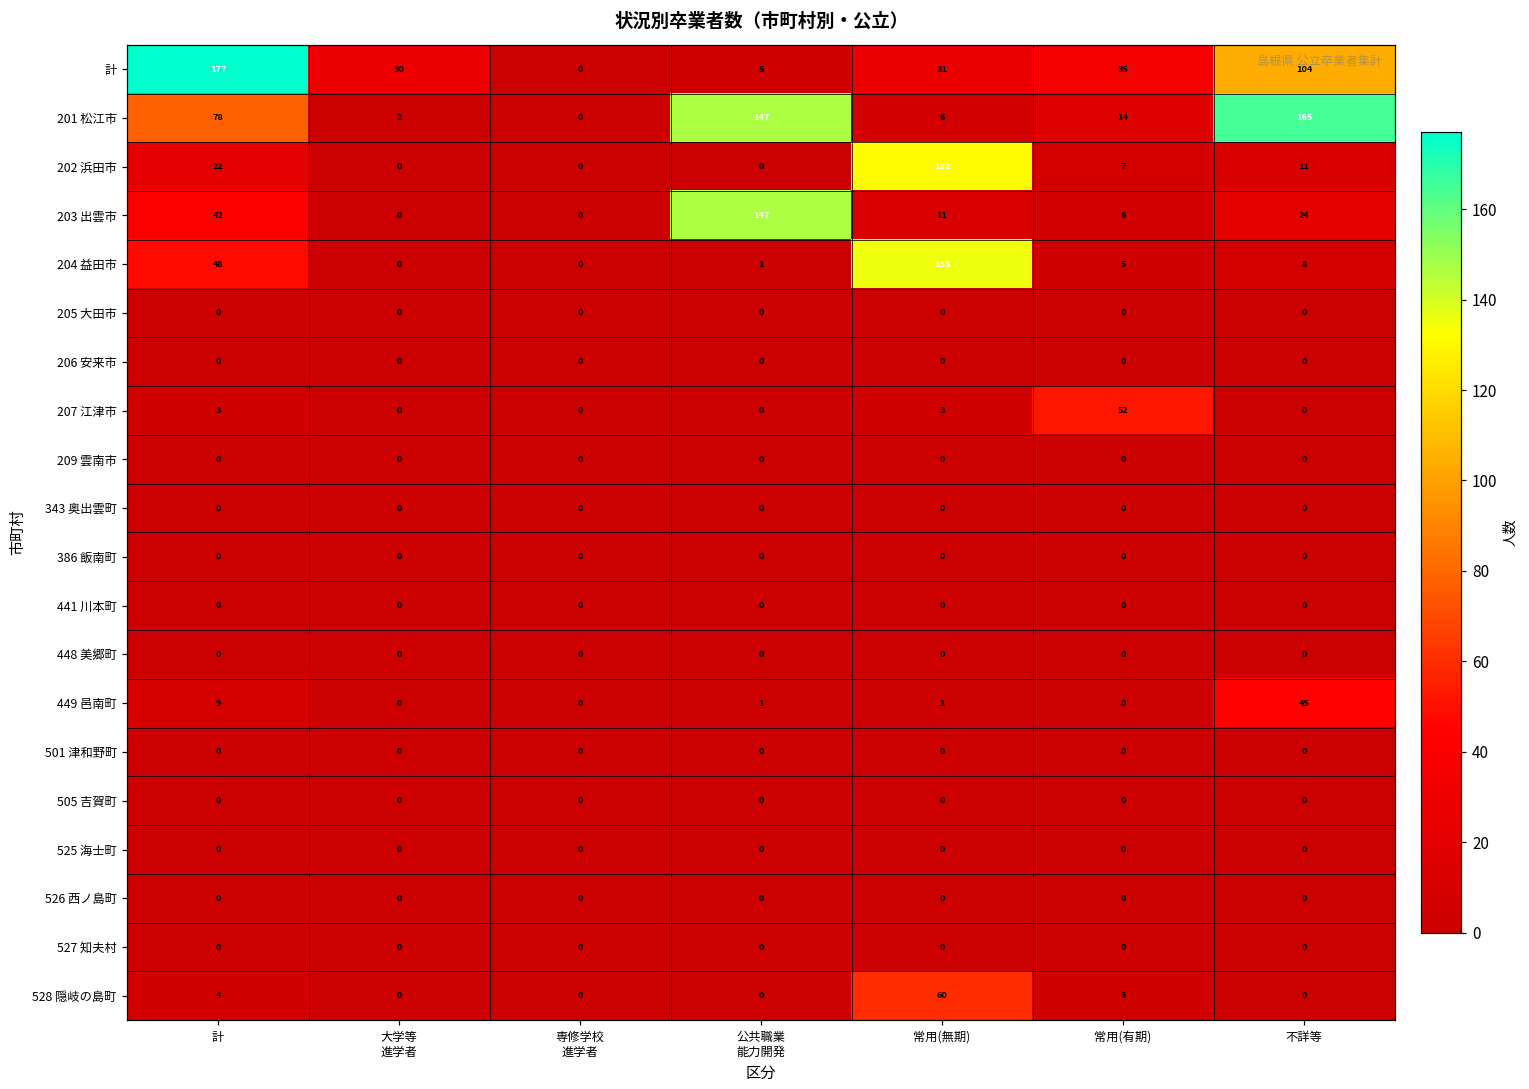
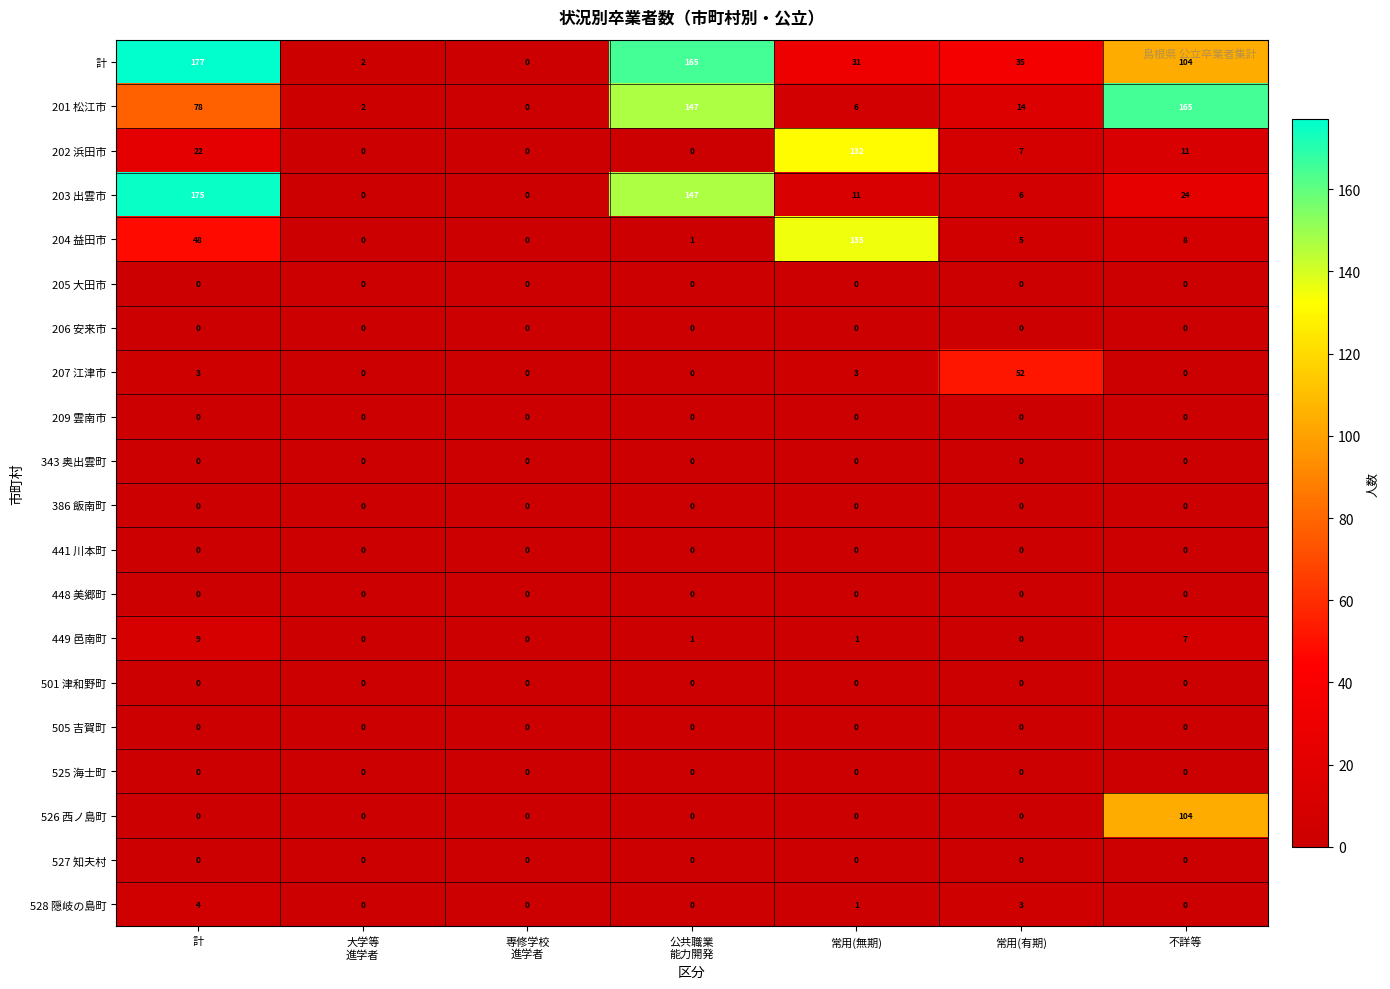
計, 大学等 進学者: 30 -> 2
計, 公共職業 能力開発: 5 -> 165
203 出雲市, 計: 42 -> 175
449 邑南町, 不詳等: 45 -> 7
526 西ノ島町, 不詳等: 0 -> 104
528 隠岐の島町, 常用(無期): 60 -> 1
